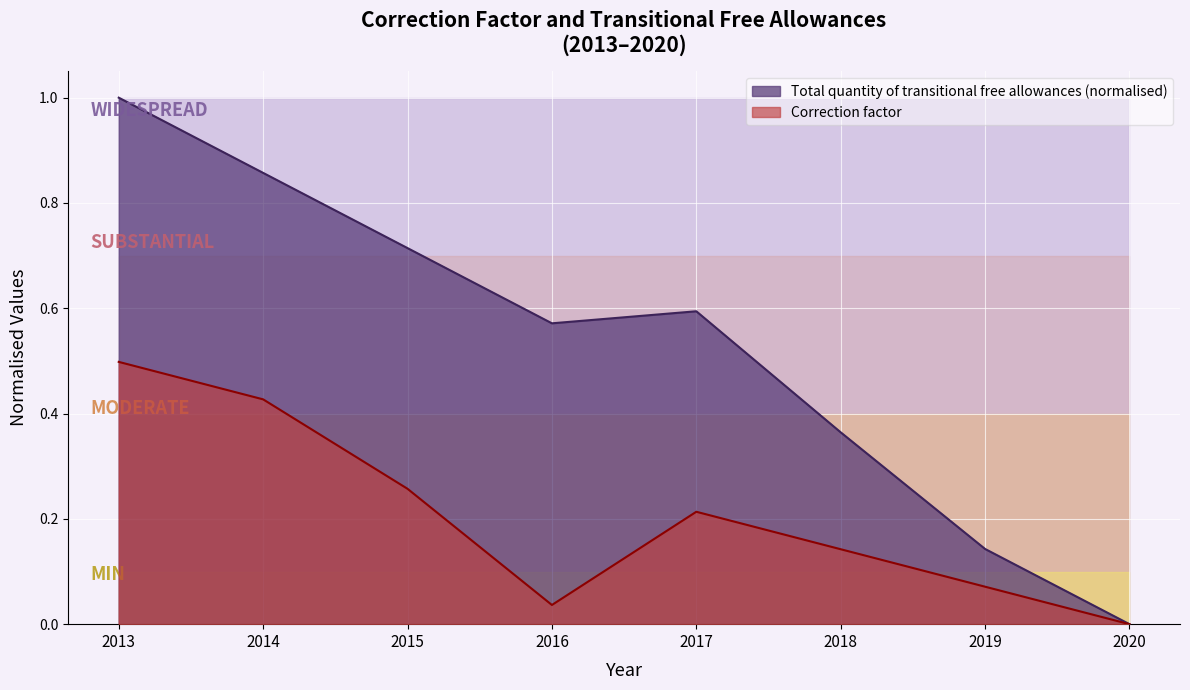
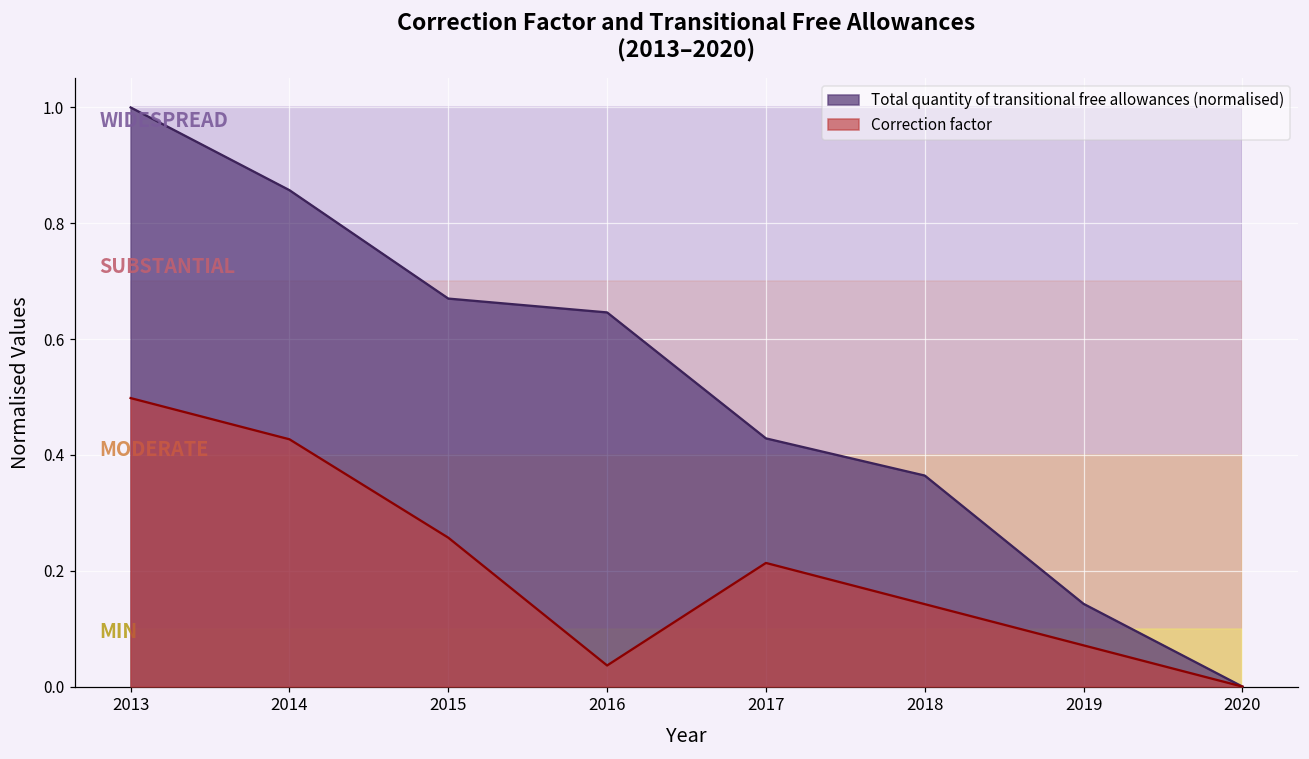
Total quantity of transitional free allowances (normalised), 2015: 0.71 -> 0.67
Total quantity of transitional free allowances (normalised), 2016: 0.57 -> 0.65
Total quantity of transitional free allowances (normalised), 2017: 0.59 -> 0.43
